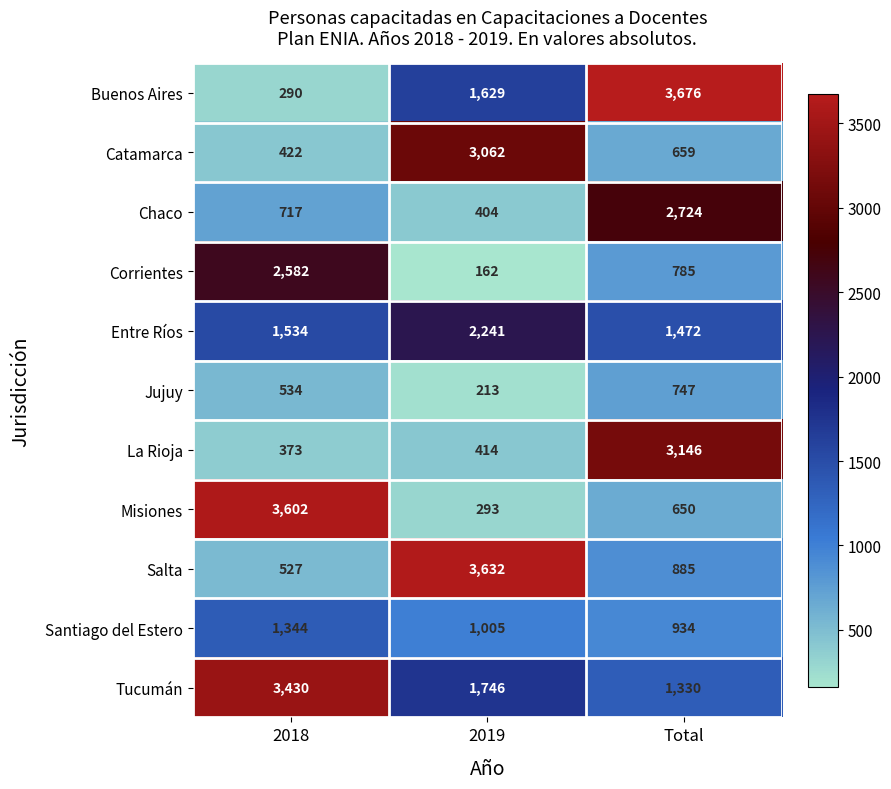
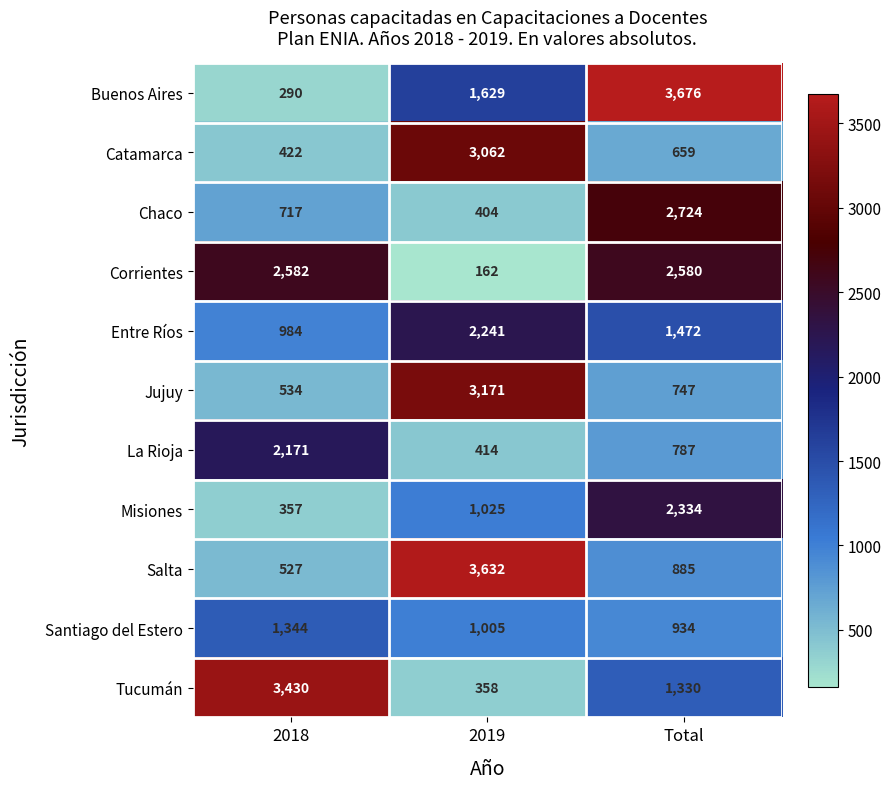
Corrientes, Total: 785 -> 2,580
Entre Ríos, 2018: 1,534 -> 984
Jujuy, 2019: 213 -> 3,171
La Rioja, 2018: 373 -> 2,171
La Rioja, Total: 3,146 -> 787
Misiones, 2018: 3,602 -> 357
Misiones, 2019: 293 -> 1,025
Misiones, Total: 650 -> 2,334
Tucumán, 2019: 1,746 -> 358
